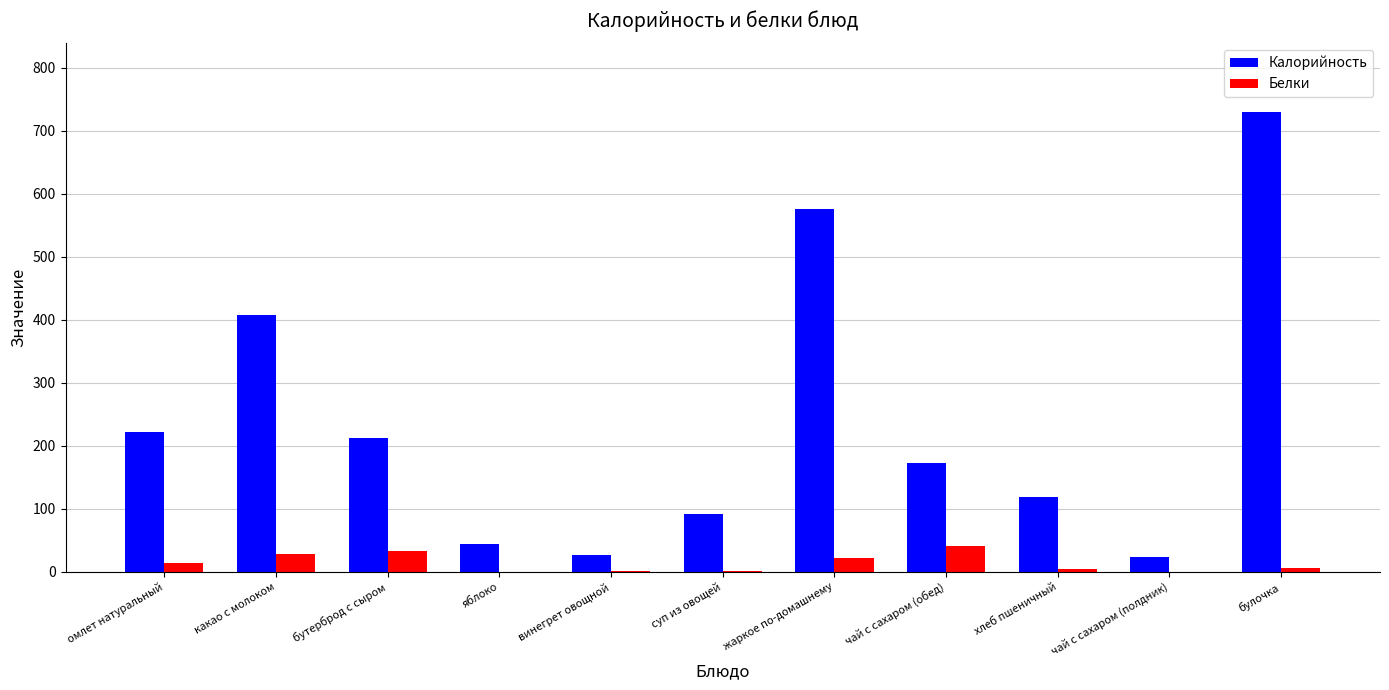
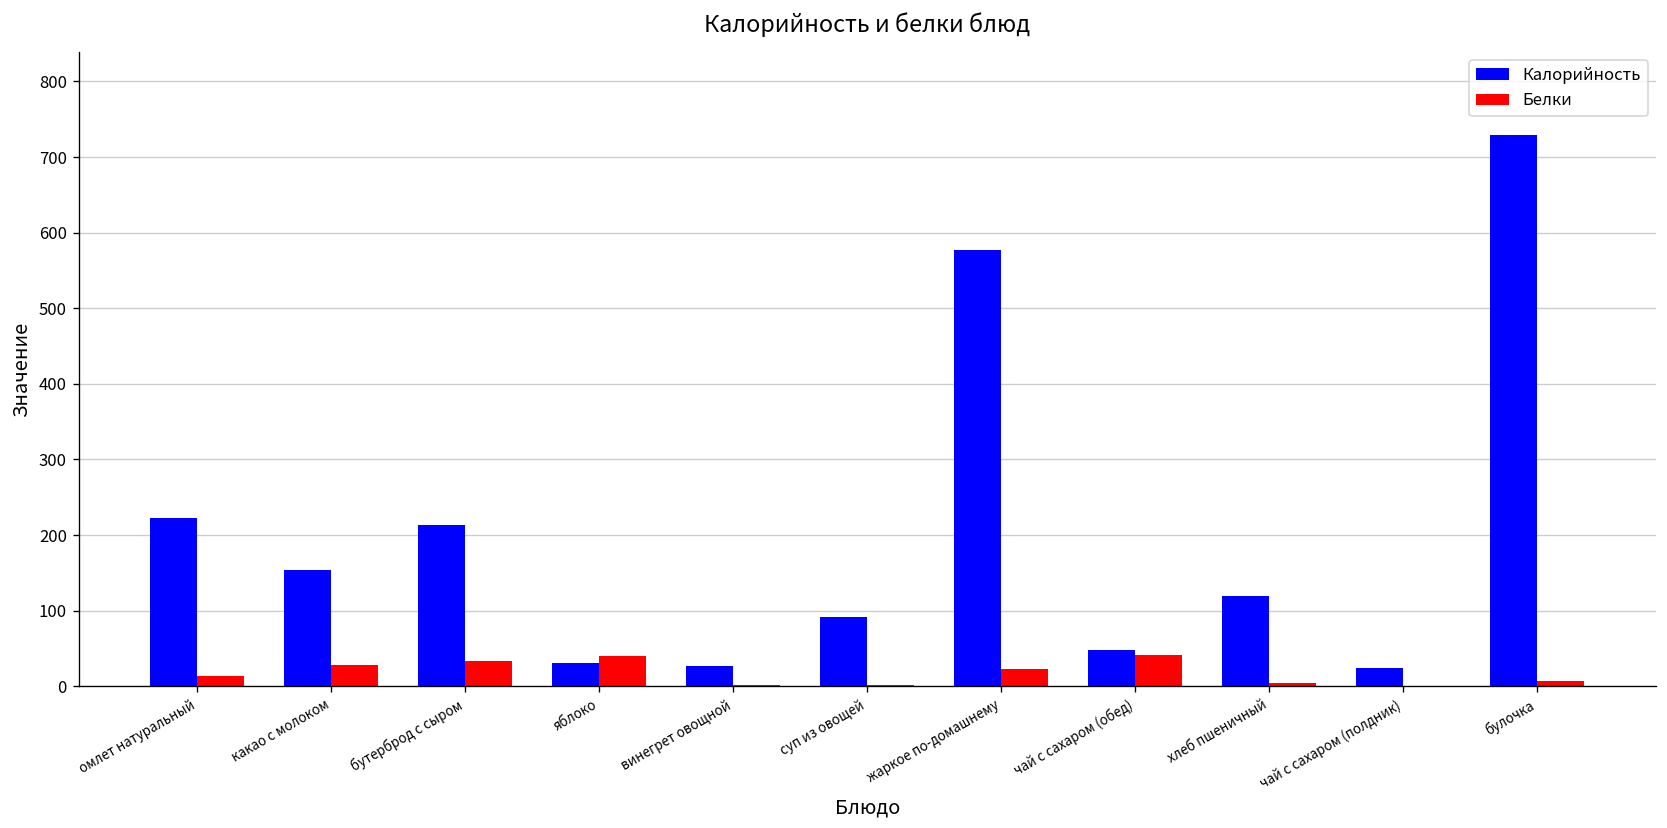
Калорийность, какао с молоком: 410 -> 150
Калорийность, яблоко: 40 -> 30
Белки, яблоко: 0 -> 40
Калорийность, чай с сахаром (обед): 170 -> 50
